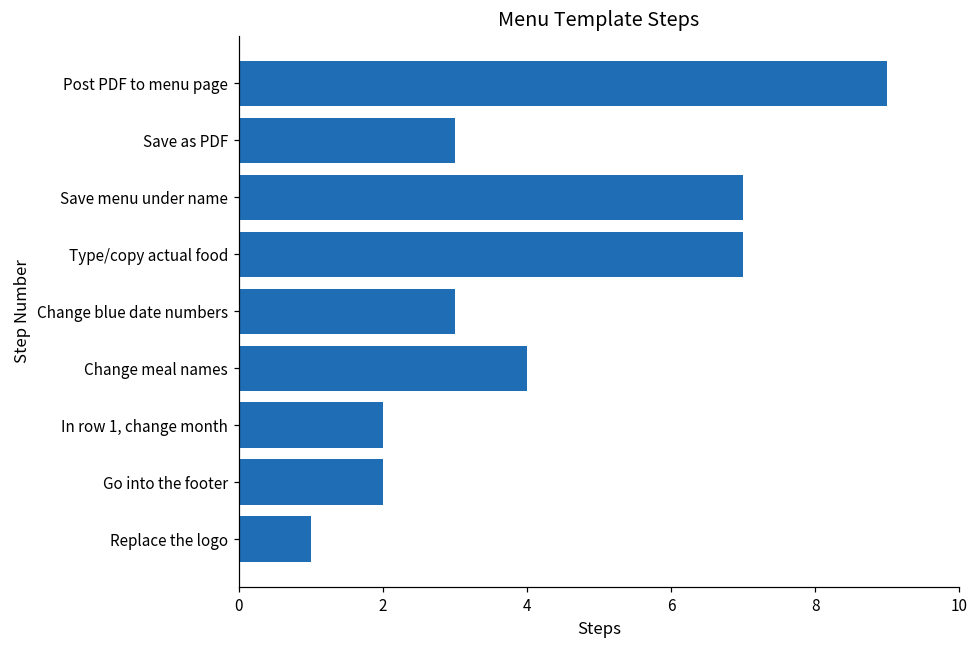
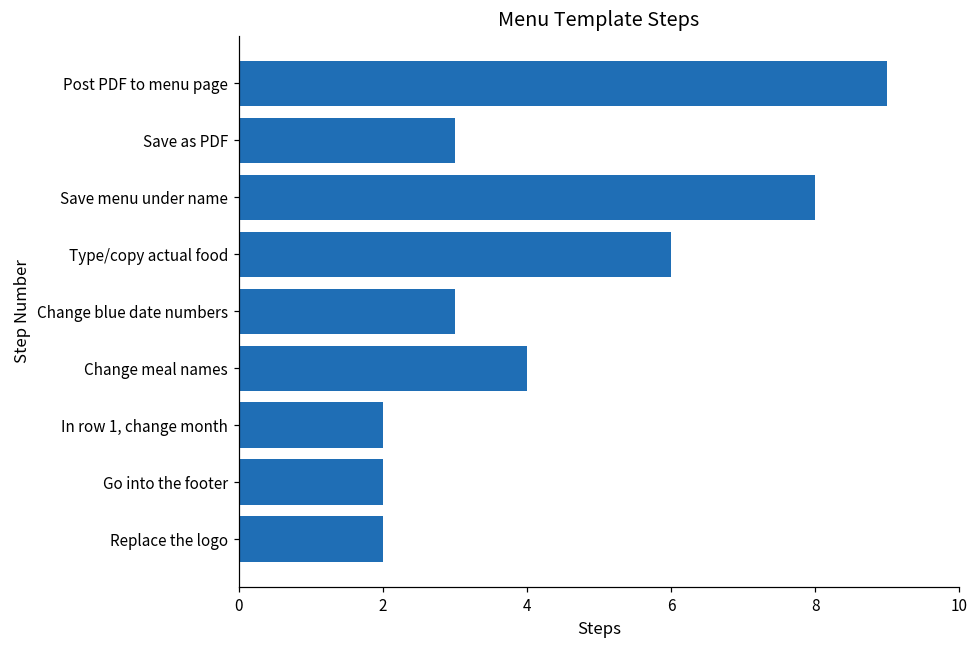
Save menu under name: 7 -> 8
Type/copy actual food: 7 -> 6
Replace the logo: 1 -> 2
